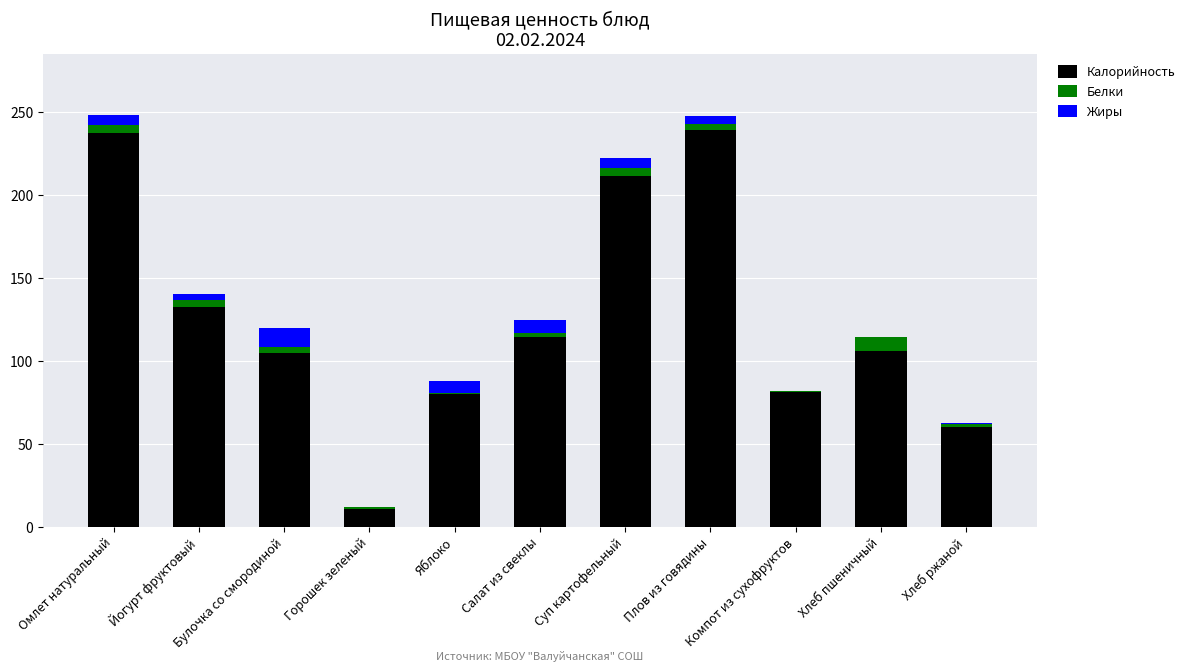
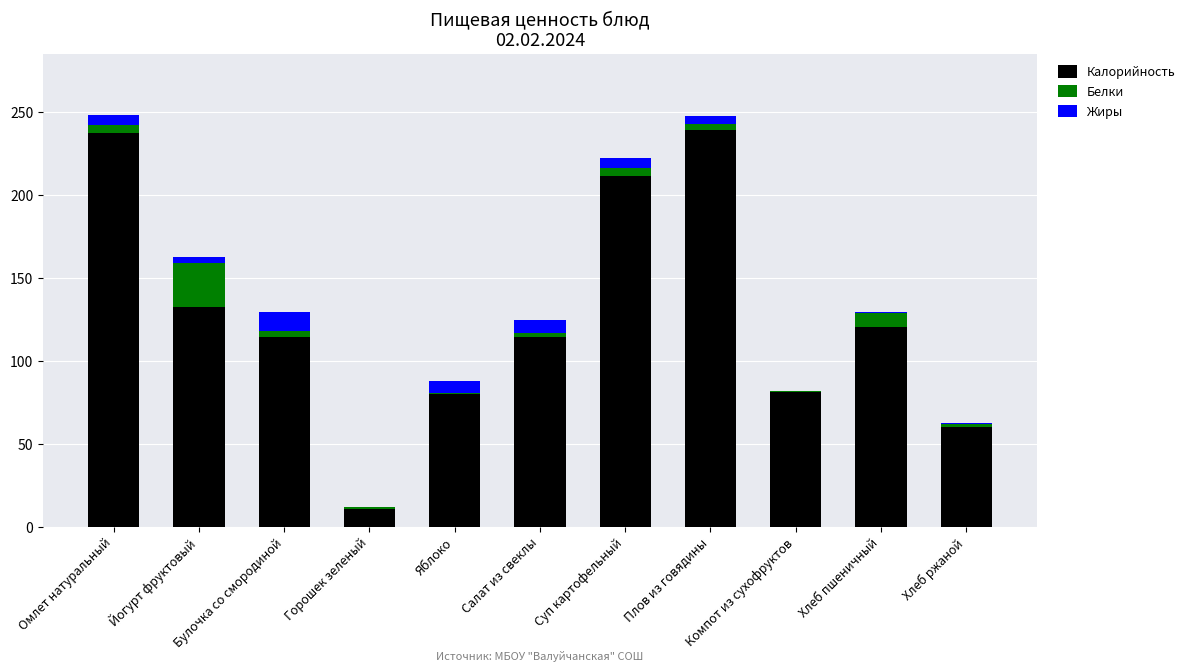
Белки, Йогурт фруктовый: 5 -> 27
Калорийность, Булочка со смородиной: 104 -> 114
Калорийность, Хлеб пшеничный: 106 -> 121
